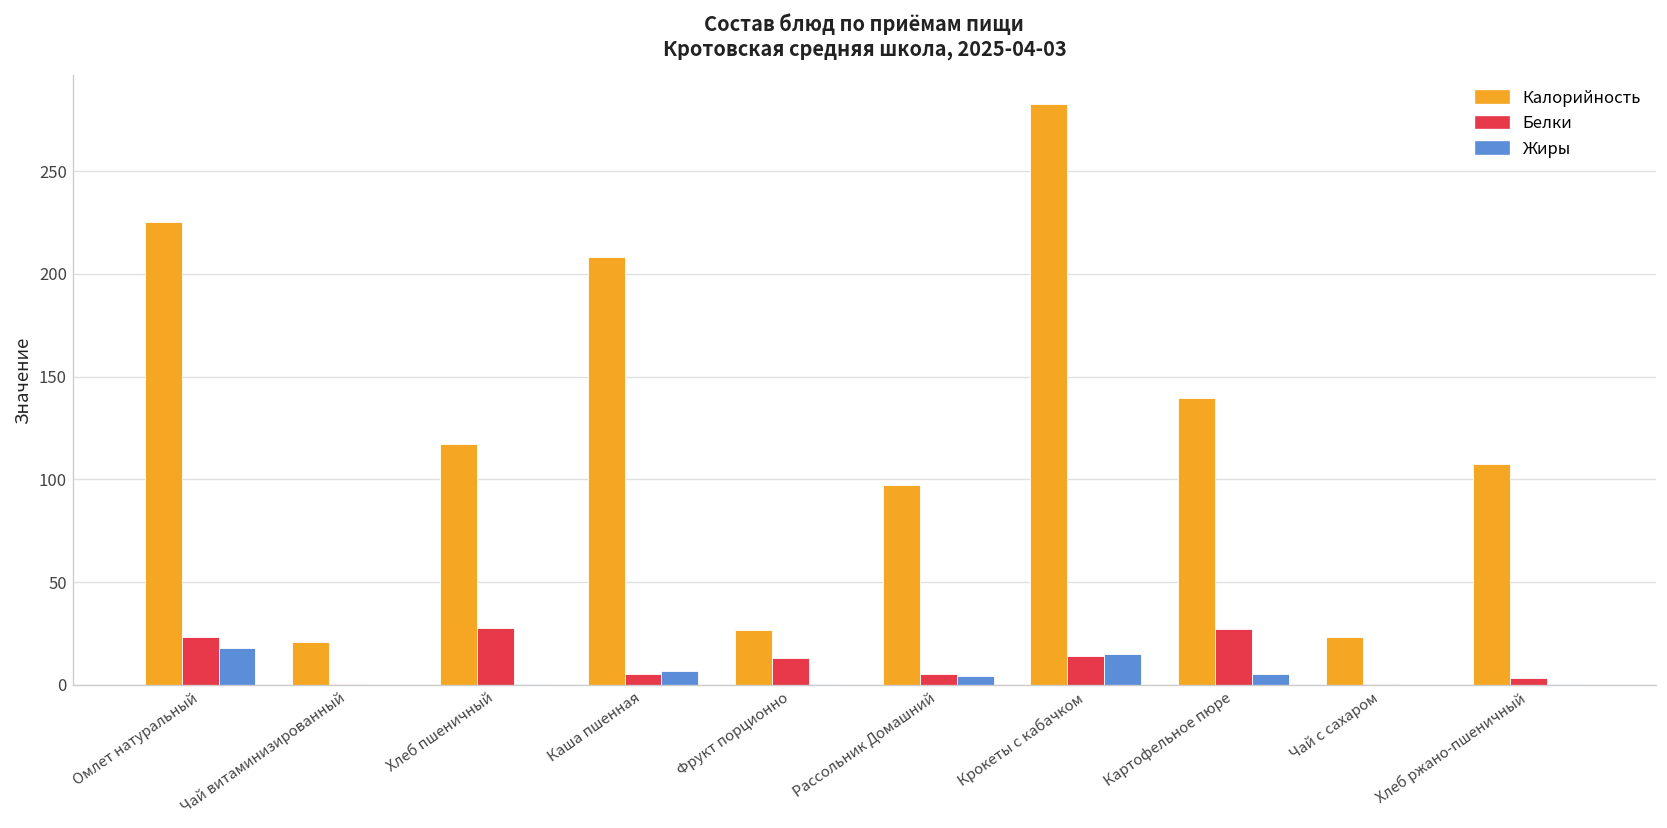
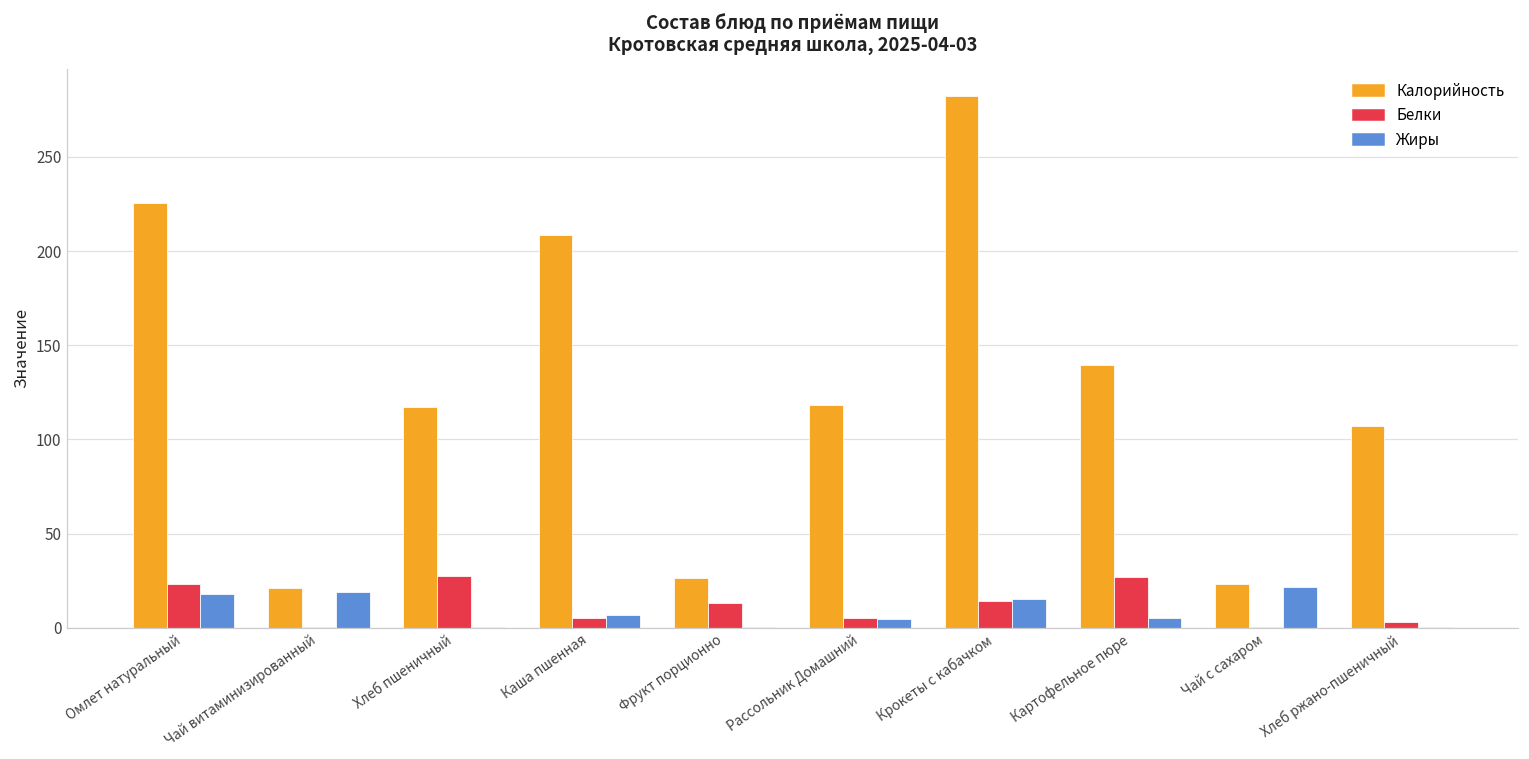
Жиры, Чай витаминизированный: 0 -> 19
Калорийность, Рассольник Домашний: 97 -> 119
Жиры, Чай с сахаром: 0 -> 22
